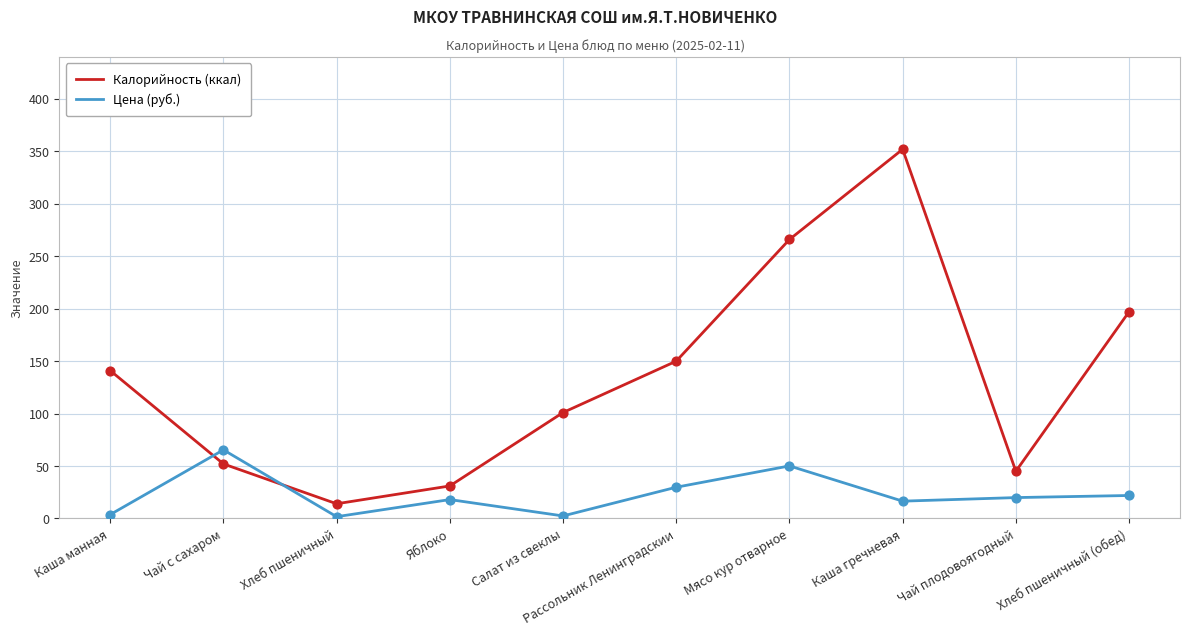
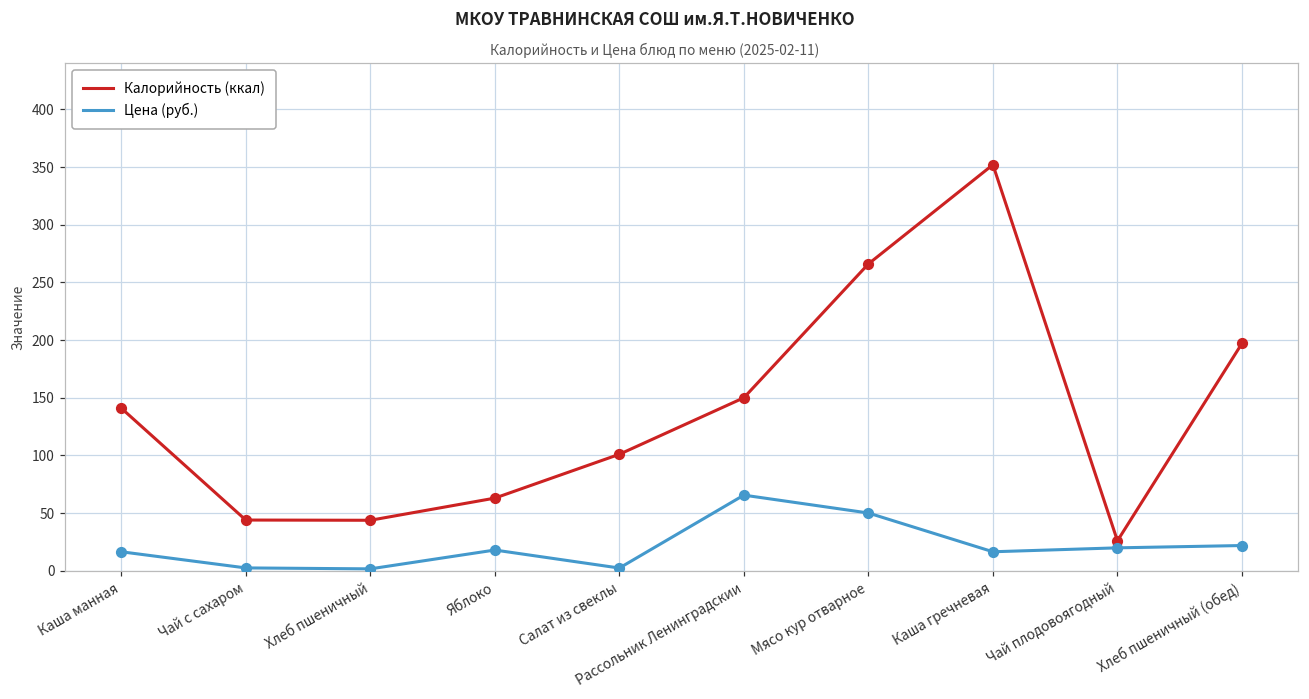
Цена (руб.), Каша манная: 4 -> 17
Калорийность (ккал), Чай с сахаром: 52 -> 44
Цена (руб.), Чай с сахаром: 65 -> 3
Калорийность (ккал), Хлеб пшеничный: 14 -> 44
Калорийность (ккал), Яблоко: 31 -> 63
Цена (руб.), Рассольник Ленинградскии: 30 -> 66
Калорийность (ккал), Чай плодовоягодный: 45 -> 26
